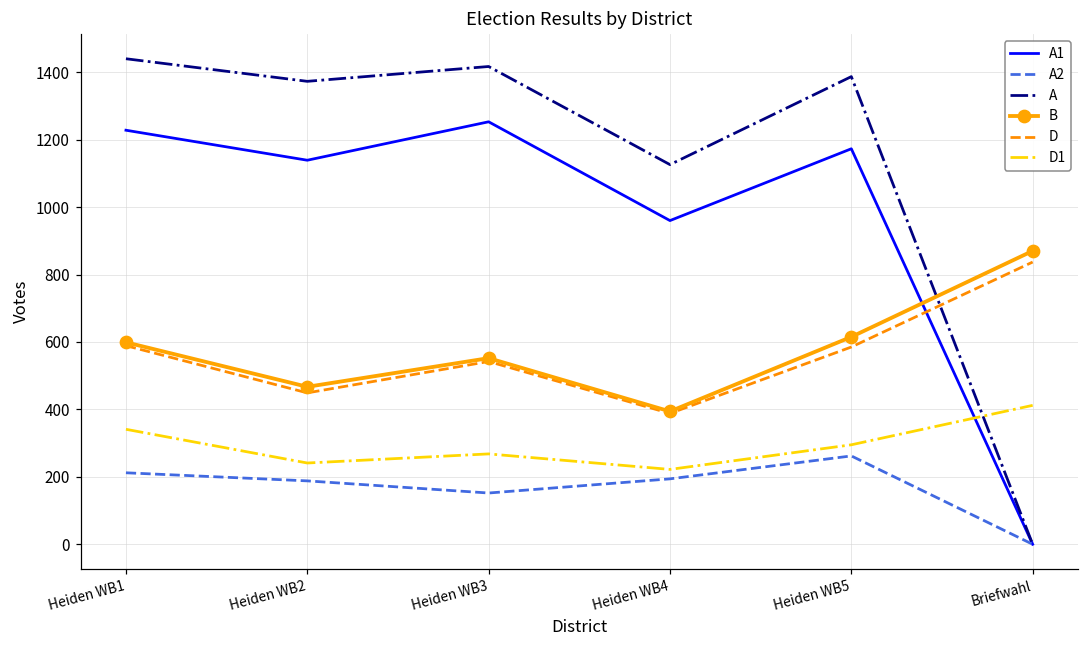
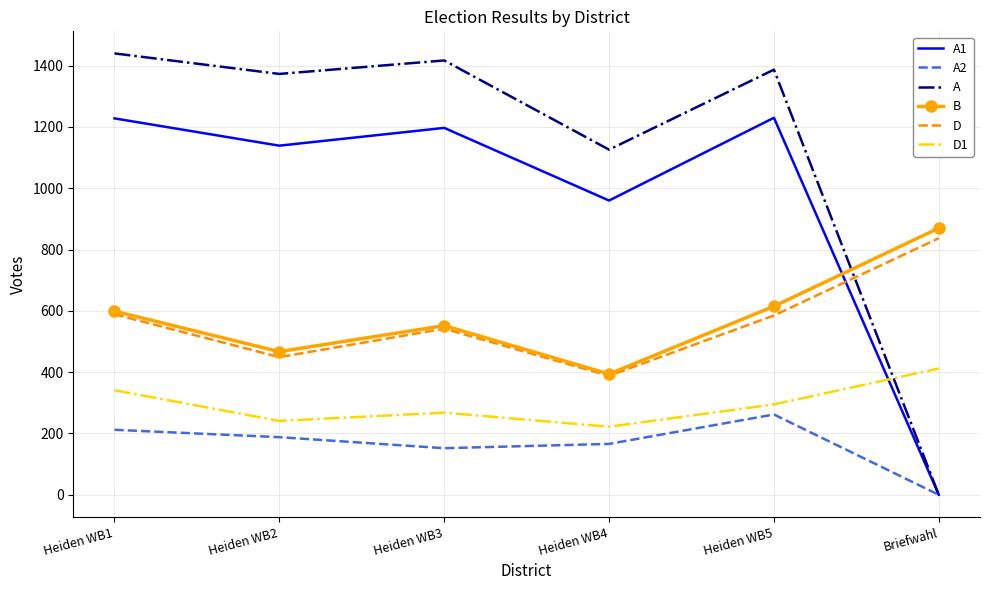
A1, Heiden WB3: 1250 -> 1200
A2, Heiden WB4: 190 -> 170
A1, Heiden WB5: 1170 -> 1230
